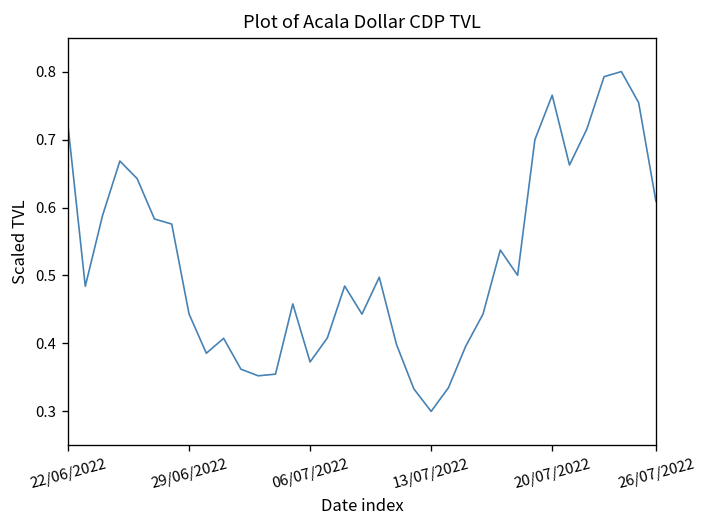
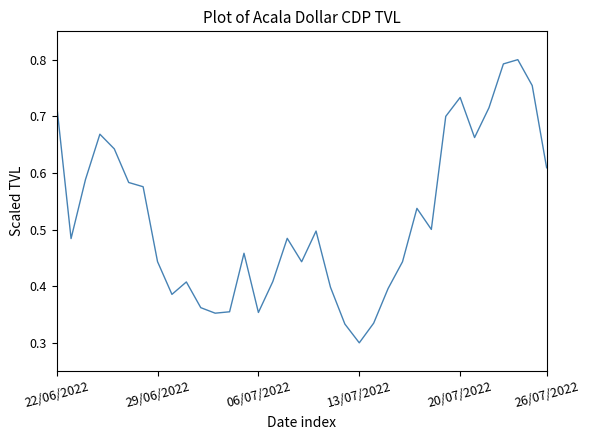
06/07/2022: 0.37 -> 0.35
20/07/2022: 0.77 -> 0.73
